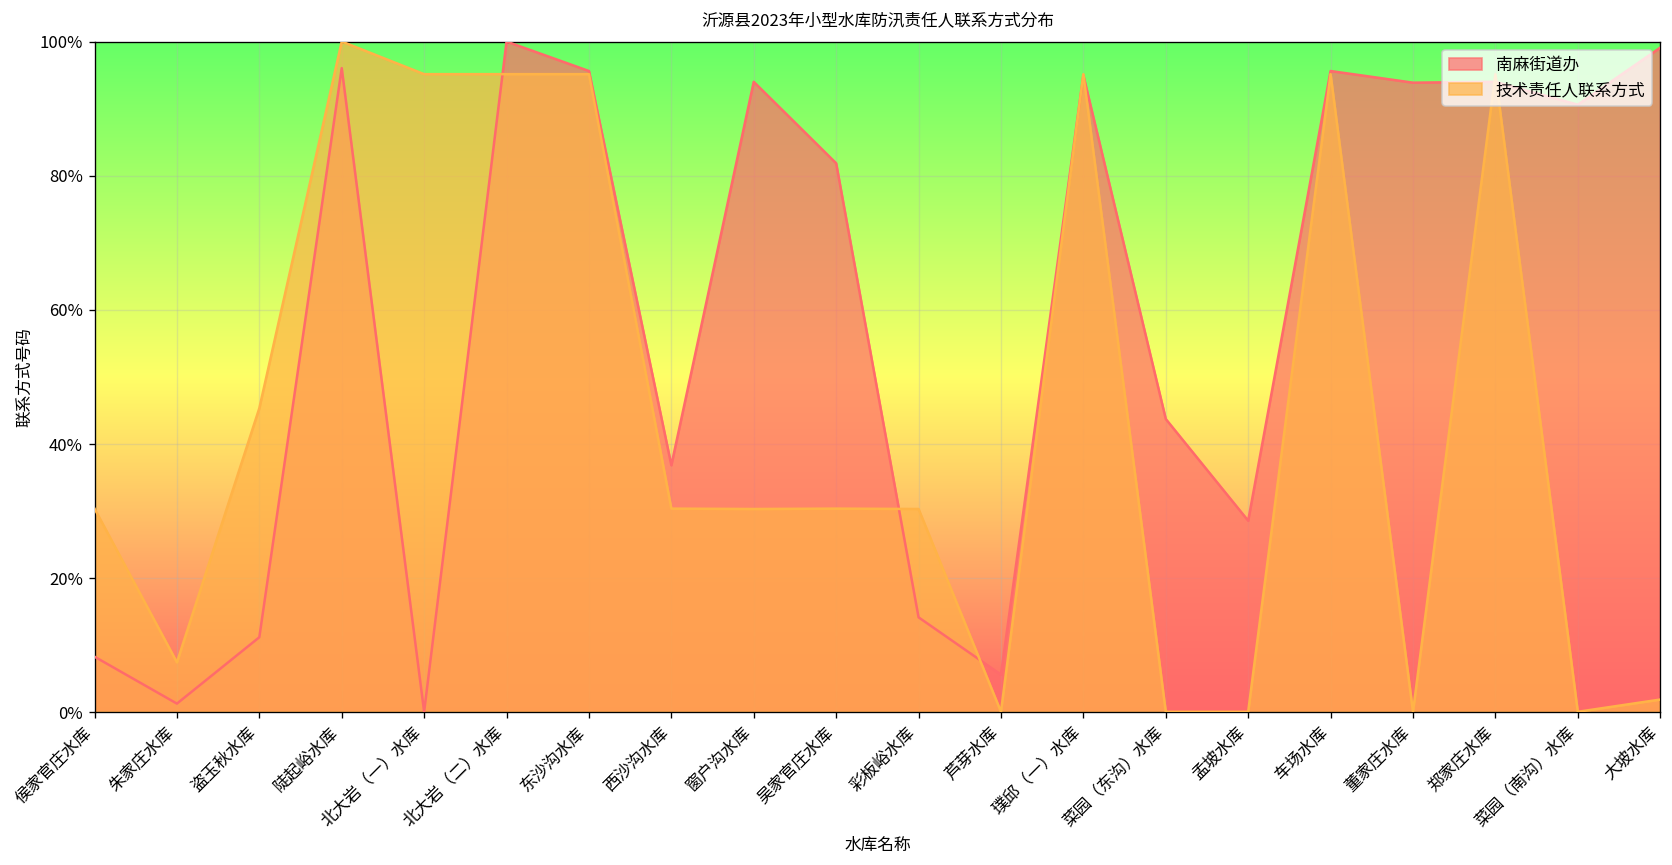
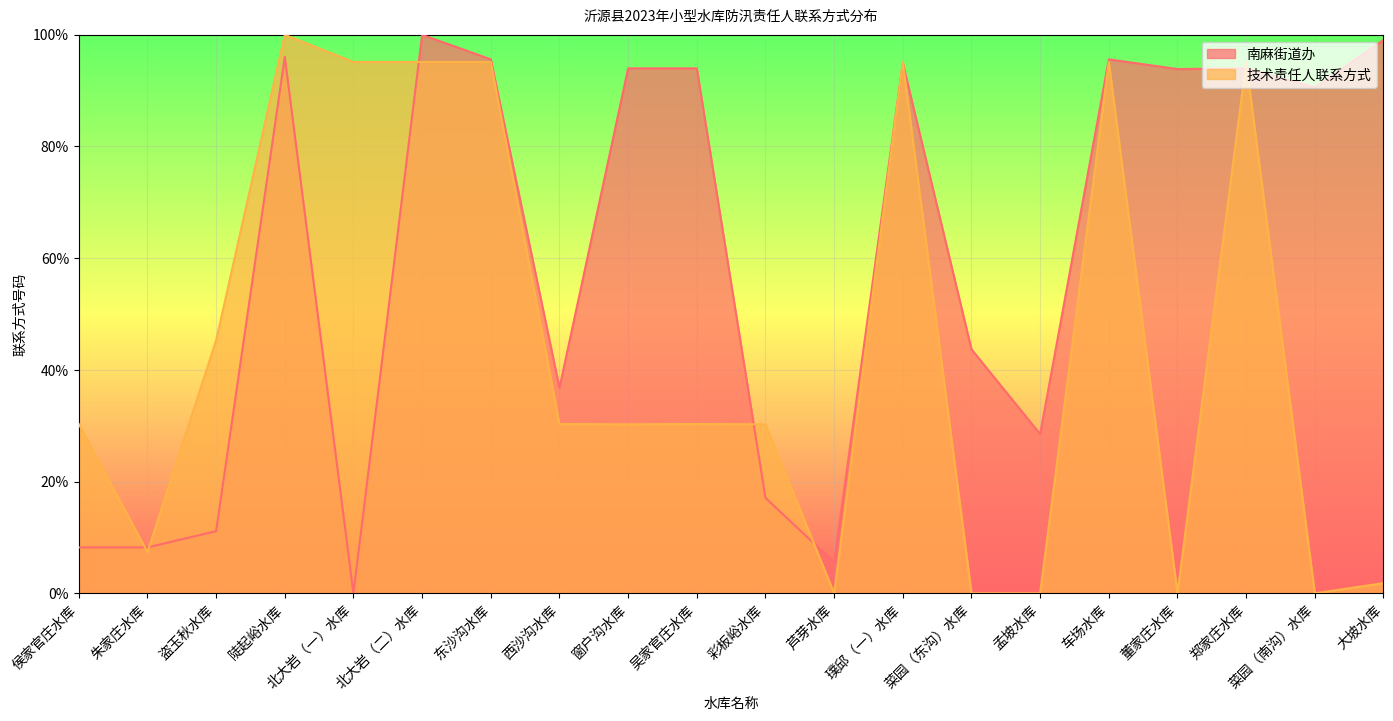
南麻街道办, 朱家庄水库: 1% -> 8%
南麻街道办, 吴家官庄水库: 82% -> 94%
南麻街道办, 彩板峪水库: 14% -> 17%
